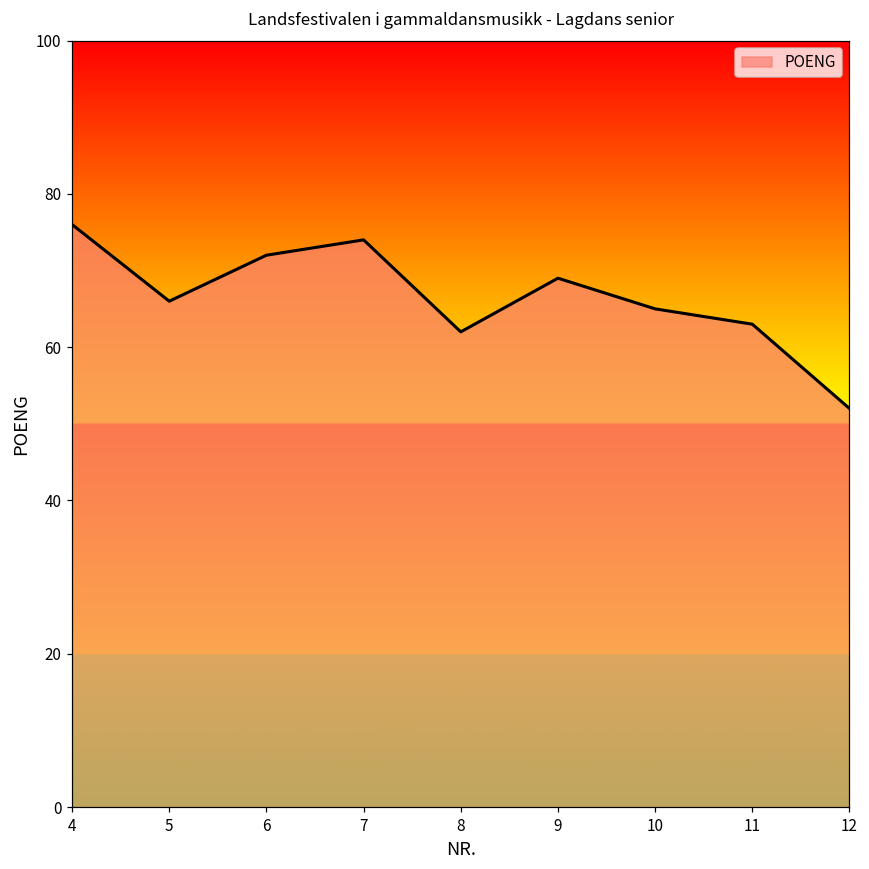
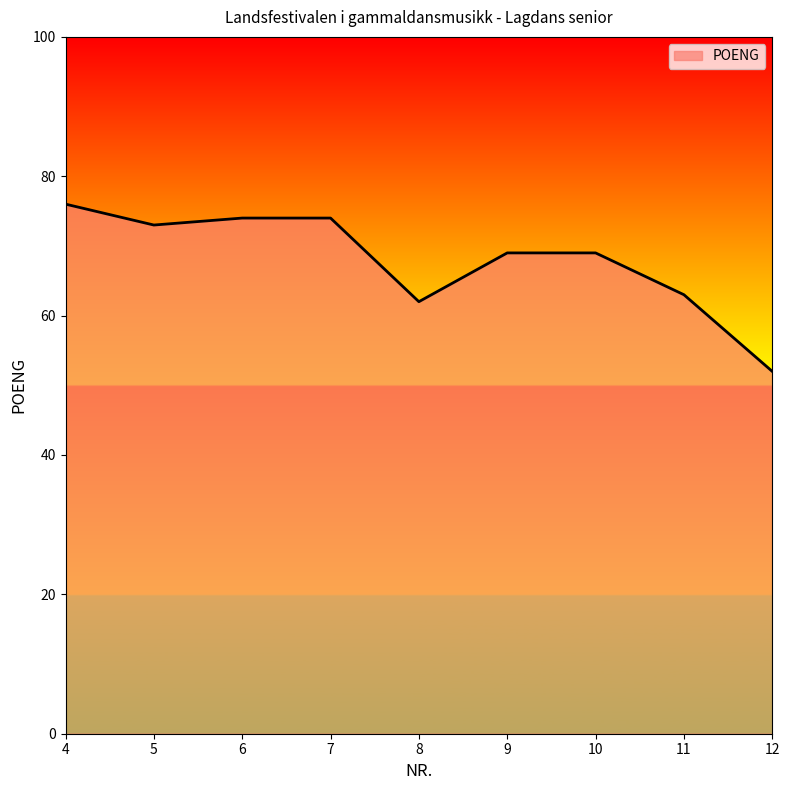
5: 66 -> 73
6: 72 -> 74
10: 65 -> 69
